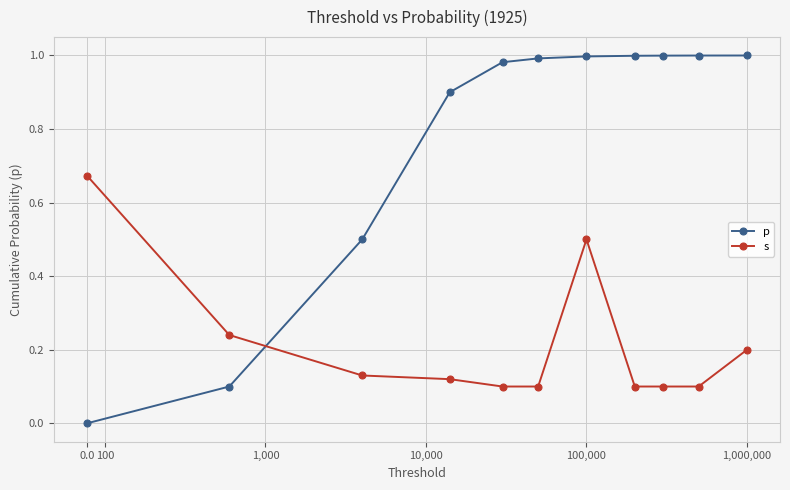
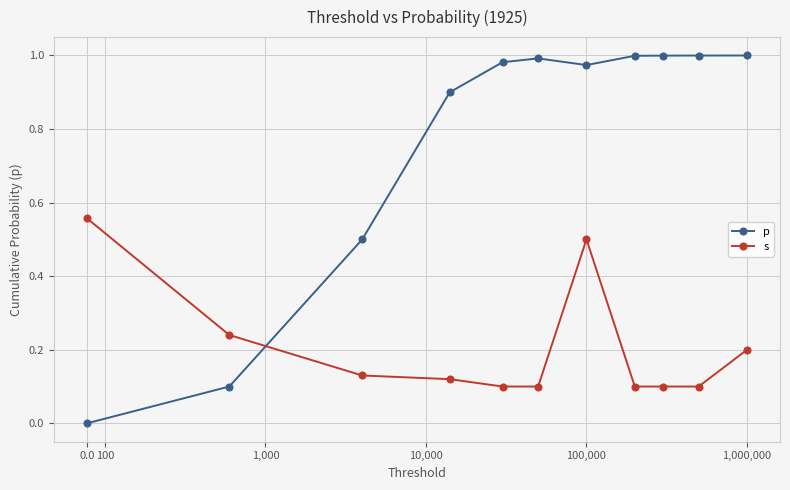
s, 0.0: 0.67 -> 0.56
p, 100,000: 1.00 -> 0.97
